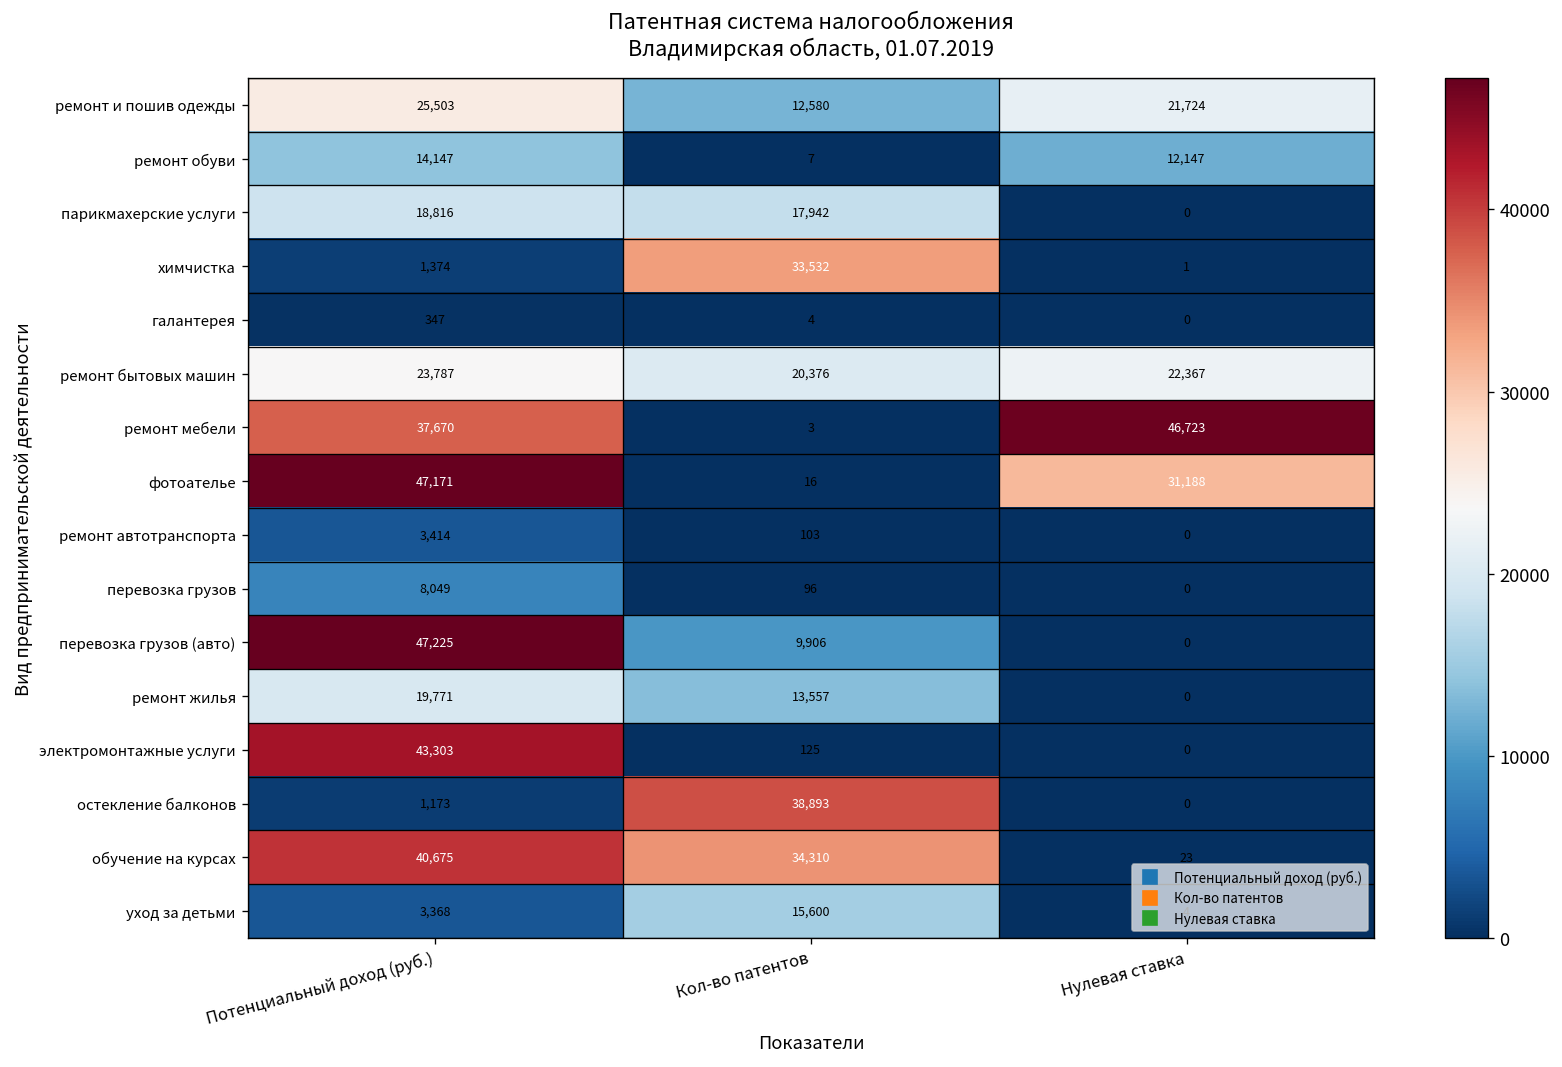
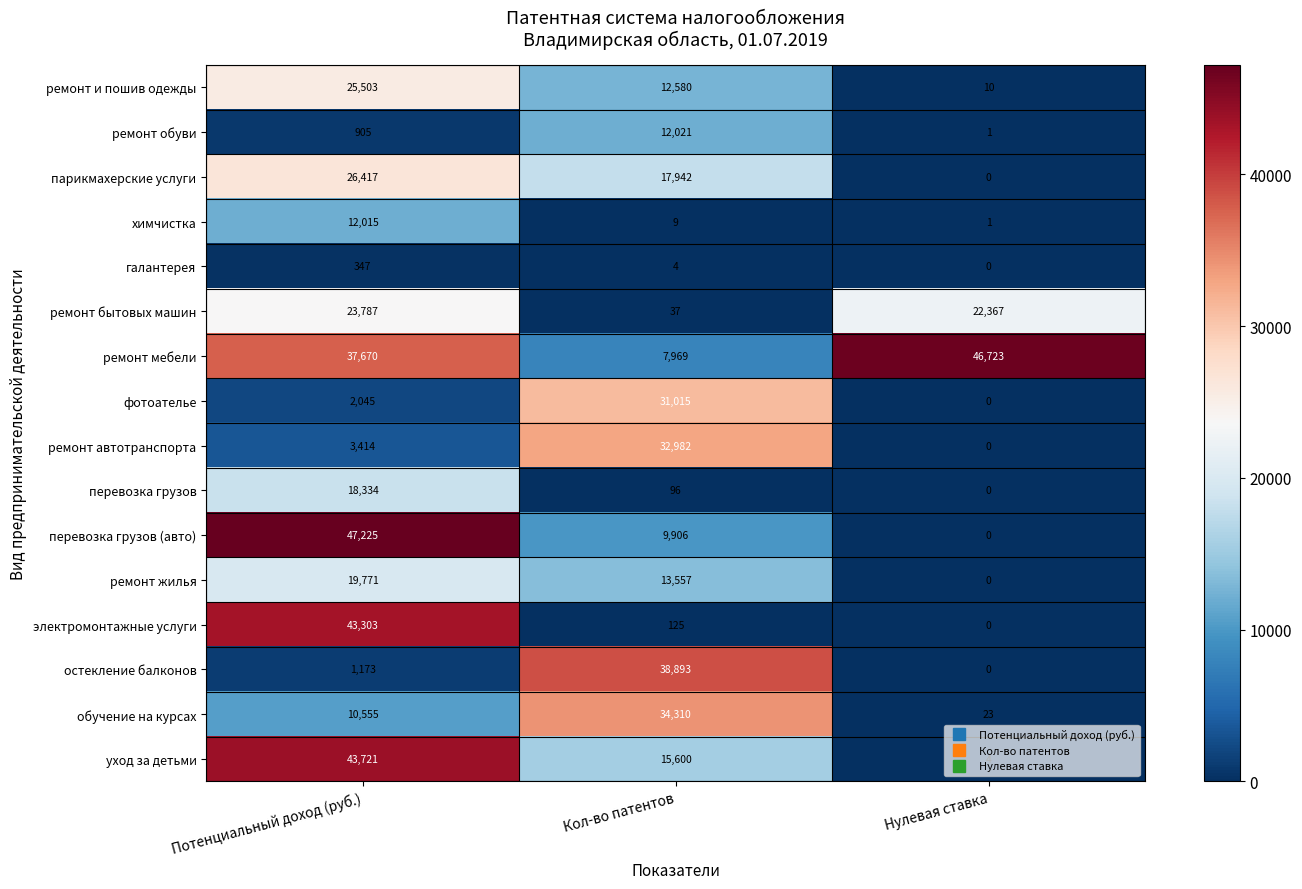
ремонт и пошив одежды, Нулевая ставка: 21,724 -> 10
ремонт обуви, Потенциальный доход (руб.): 14,147 -> 905
ремонт обуви, Кол-во патентов: 7 -> 12,021
ремонт обуви, Нулевая ставка: 12,147 -> 1
парикмахерские услуги, Потенциальный доход (руб.): 18,816 -> 26,417
химчистка, Потенциальный доход (руб.): 1,374 -> 12,015
химчистка, Кол-во патентов: 33,532 -> 9
ремонт бытовых машин, Кол-во патентов: 20,376 -> 37
ремонт мебели, Кол-во патентов: 3 -> 7,969
фотоателье, Потенциальный доход (руб.): 47,171 -> 2,045
фотоателье, Кол-во патентов: 16 -> 31,015
фотоателье, Нулевая ставка: 31,188 -> 0
ремонт автотранспорта, Кол-во патентов: 103 -> 32,982
перевозка грузов, Потенциальный доход (руб.): 8,049 -> 18,334
обучение на курсах, Потенциальный доход (руб.): 40,675 -> 10,555
уход за детьми, Потенциальный доход (руб.): 3,368 -> 43,721
